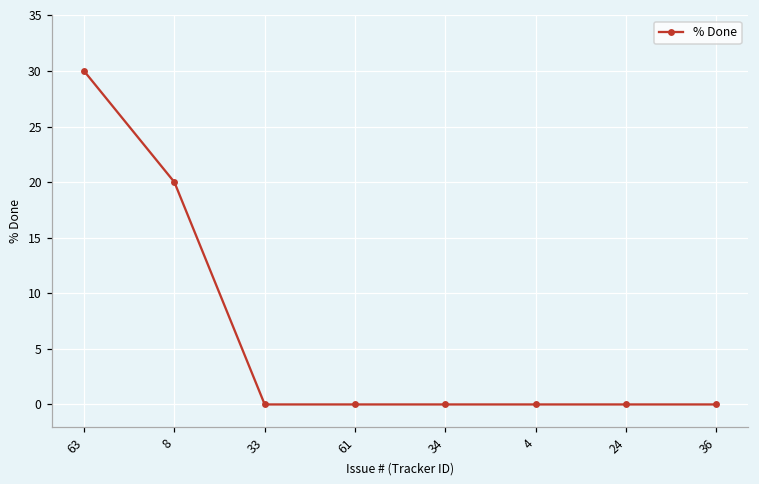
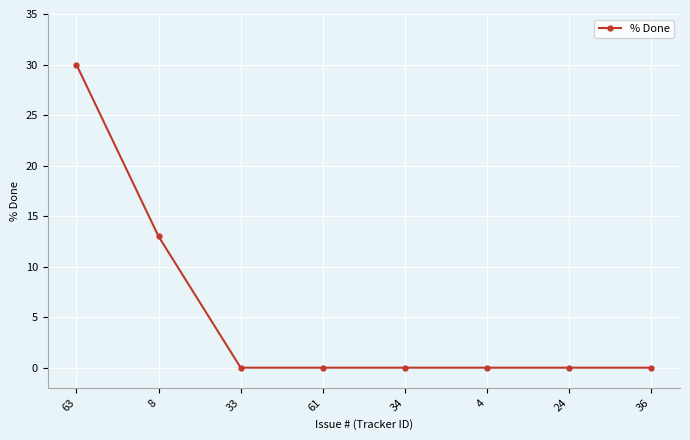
8: 20 -> 13
